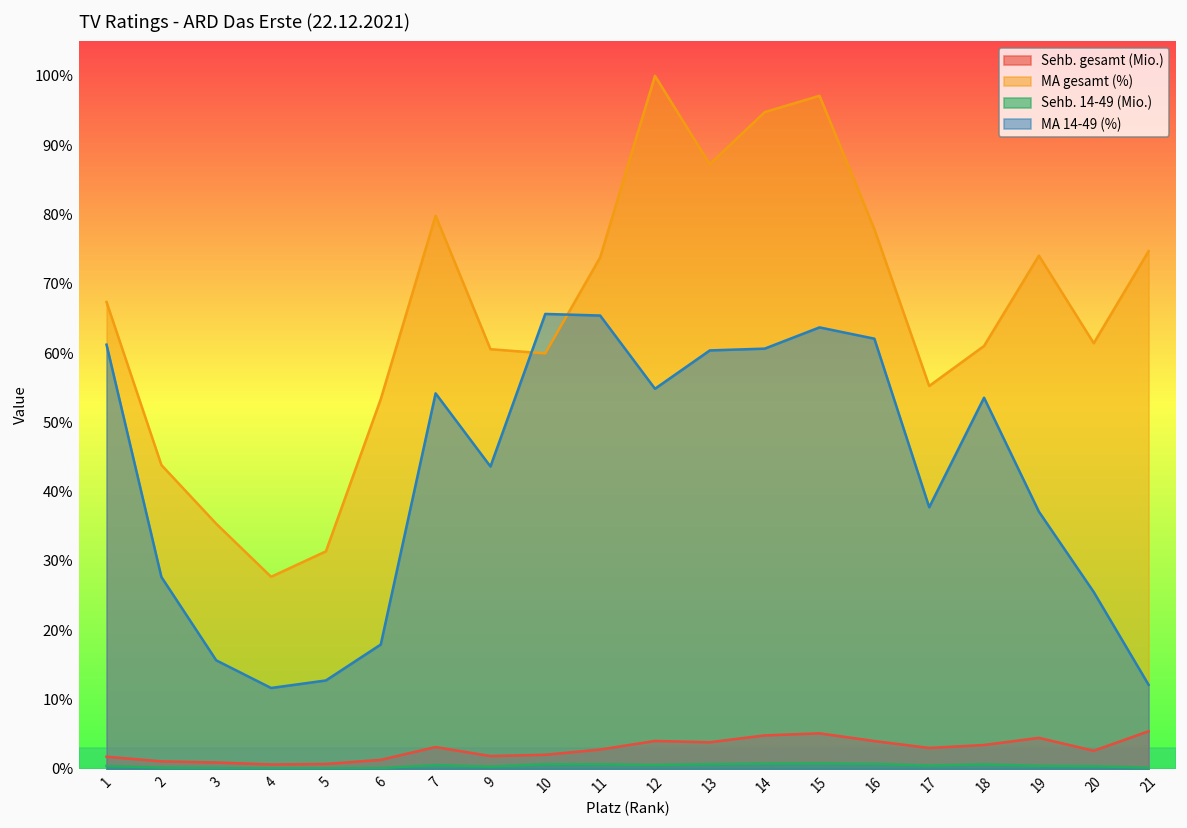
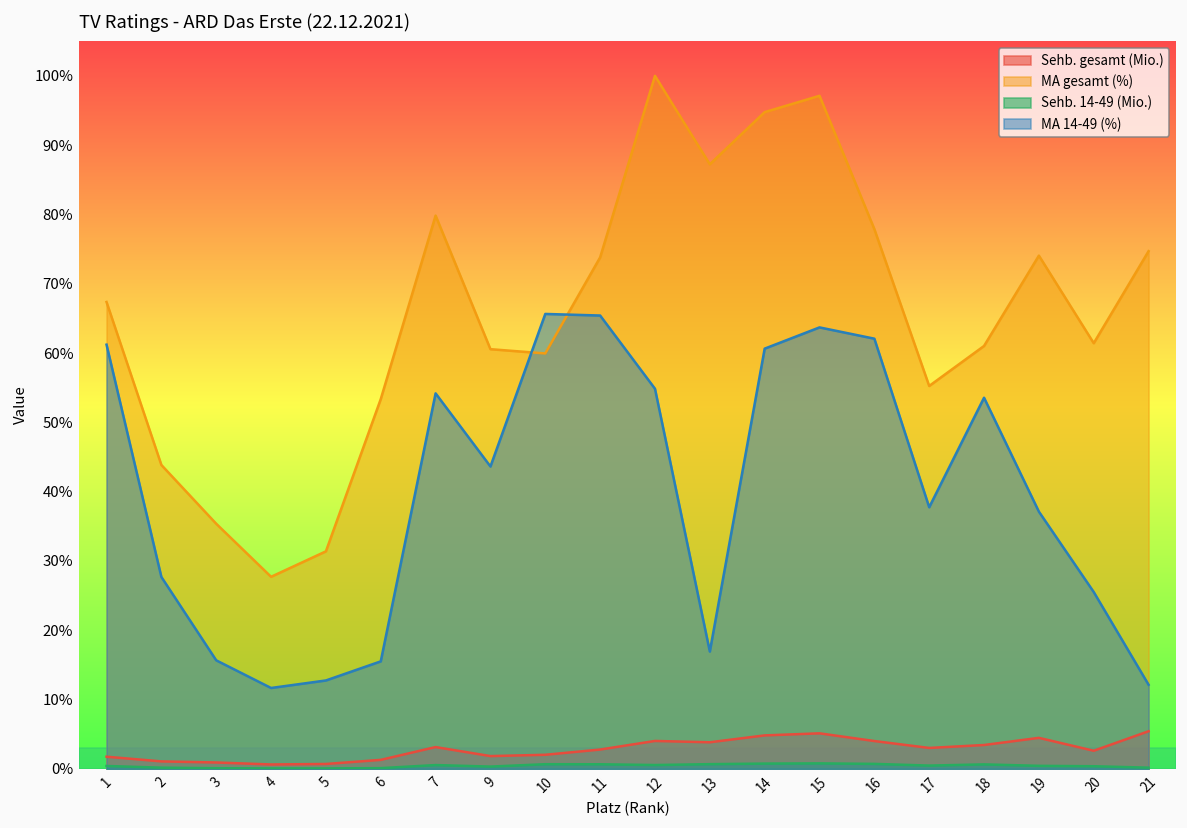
MA 14-49 (%), 6: 18% -> 16%
MA 14-49 (%), 13: 60% -> 17%
